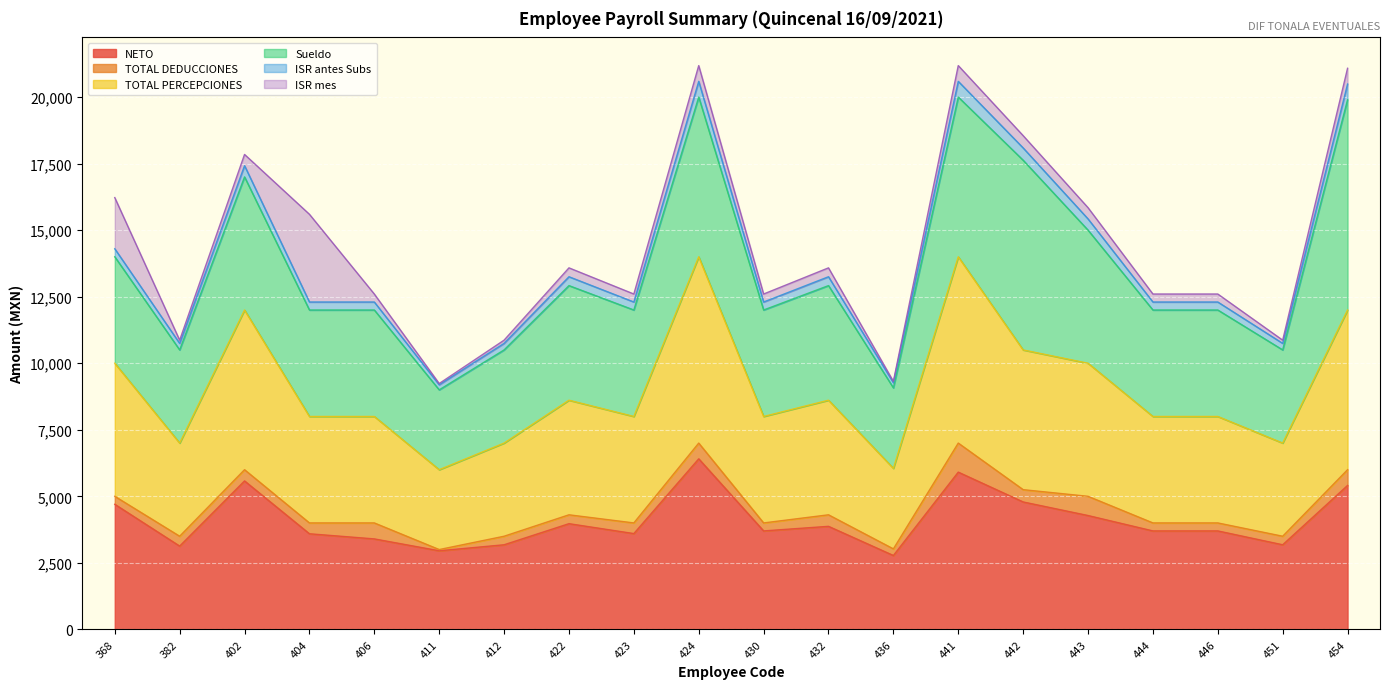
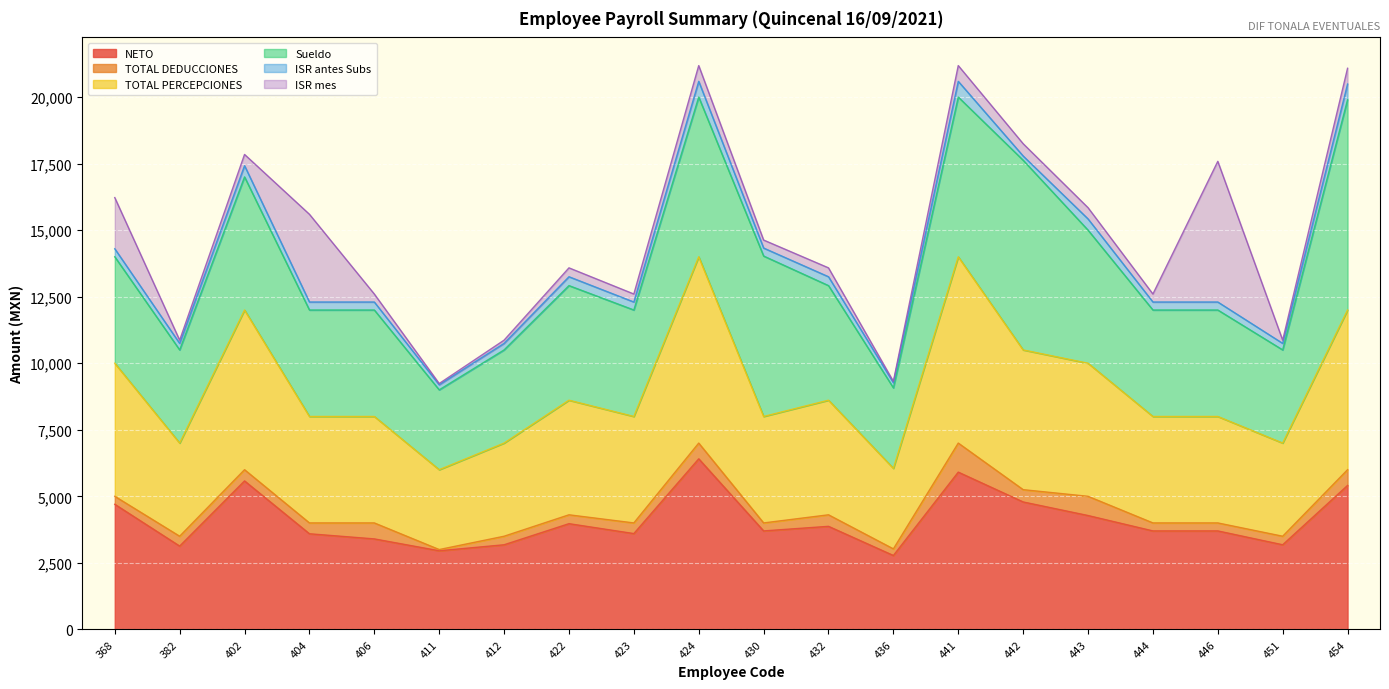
Sueldo, 430: 4,000 -> 6,000
ISR antes Subs, 442: 500 -> 200
ISR mes, 446: 300 -> 5,300
